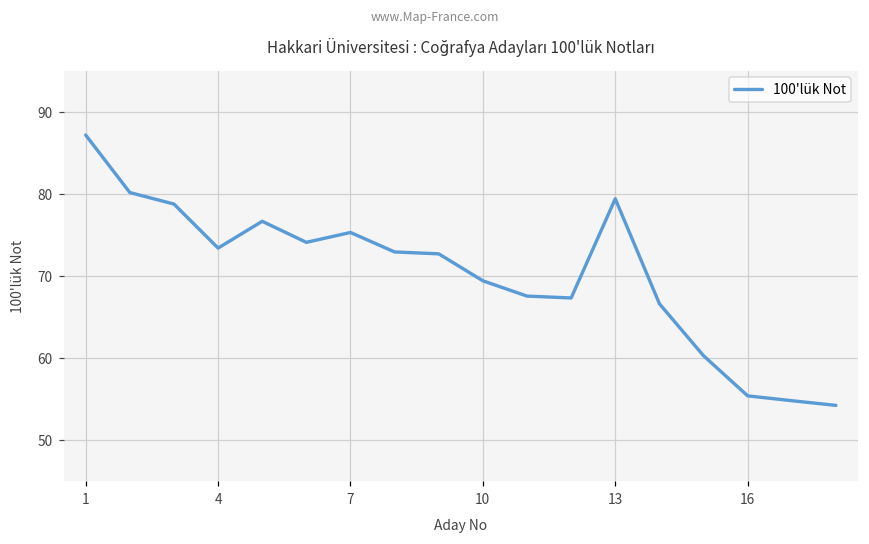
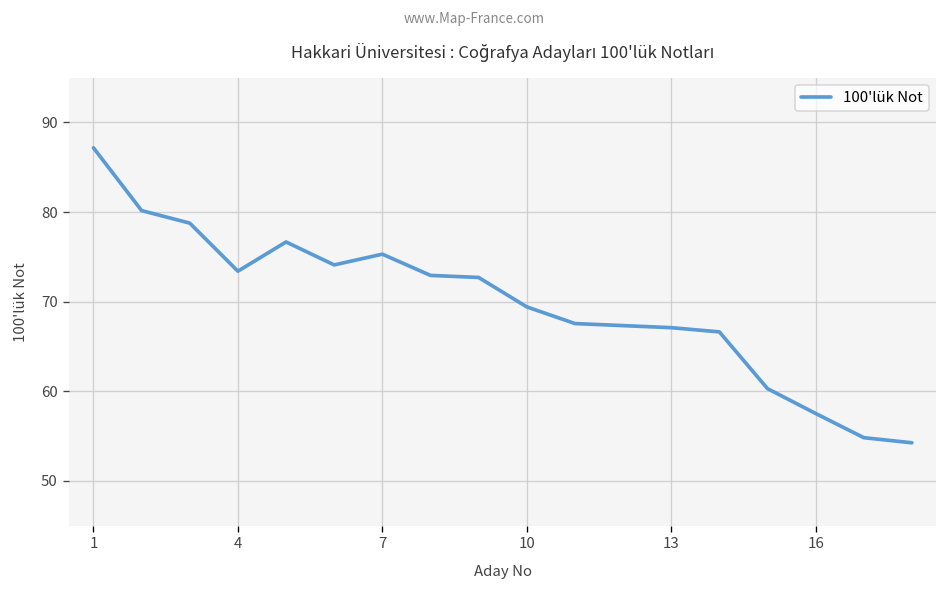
13: 79 -> 67
16: 55 -> 58
